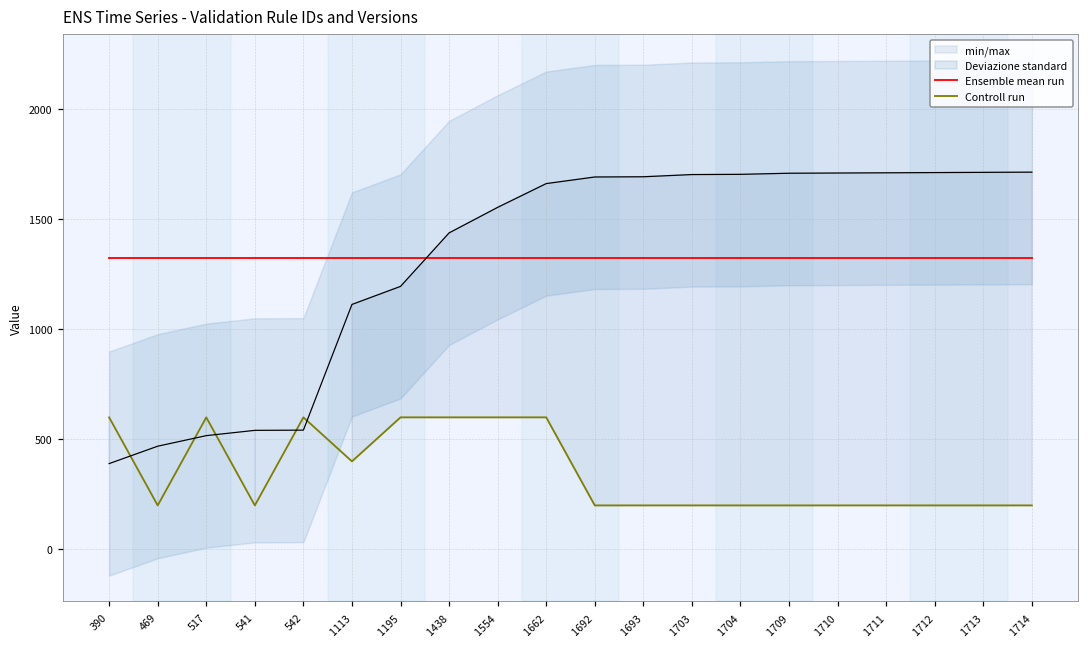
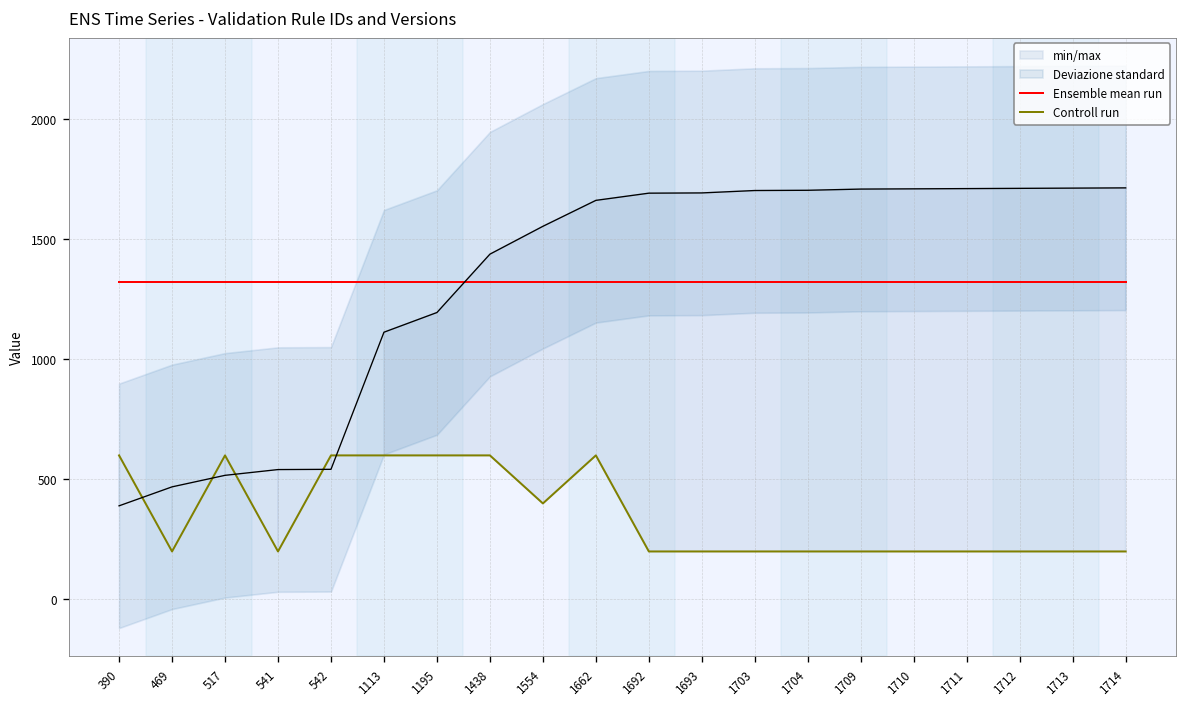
Controll run, 1113: 400 -> 600
Controll run, 1554: 600 -> 400
